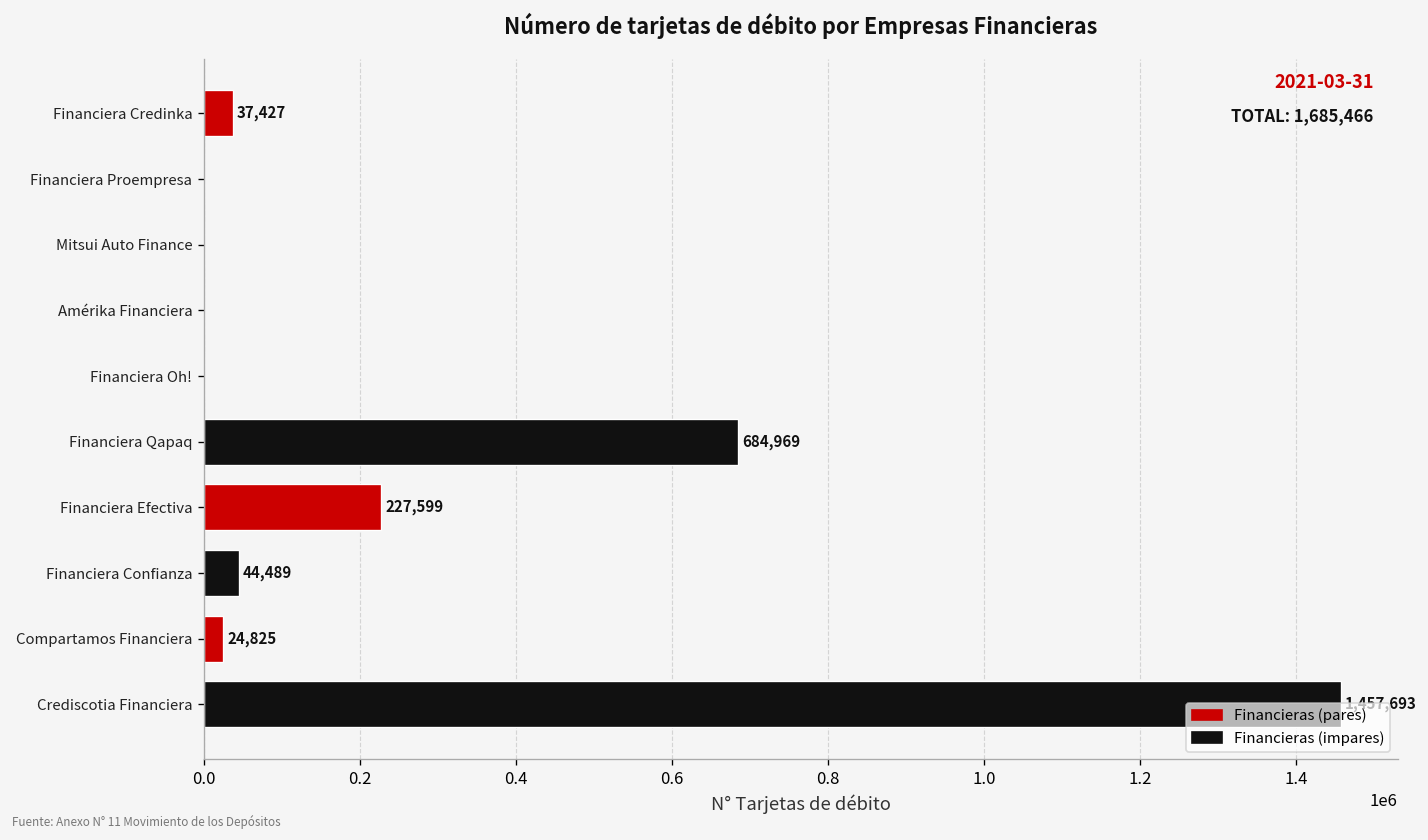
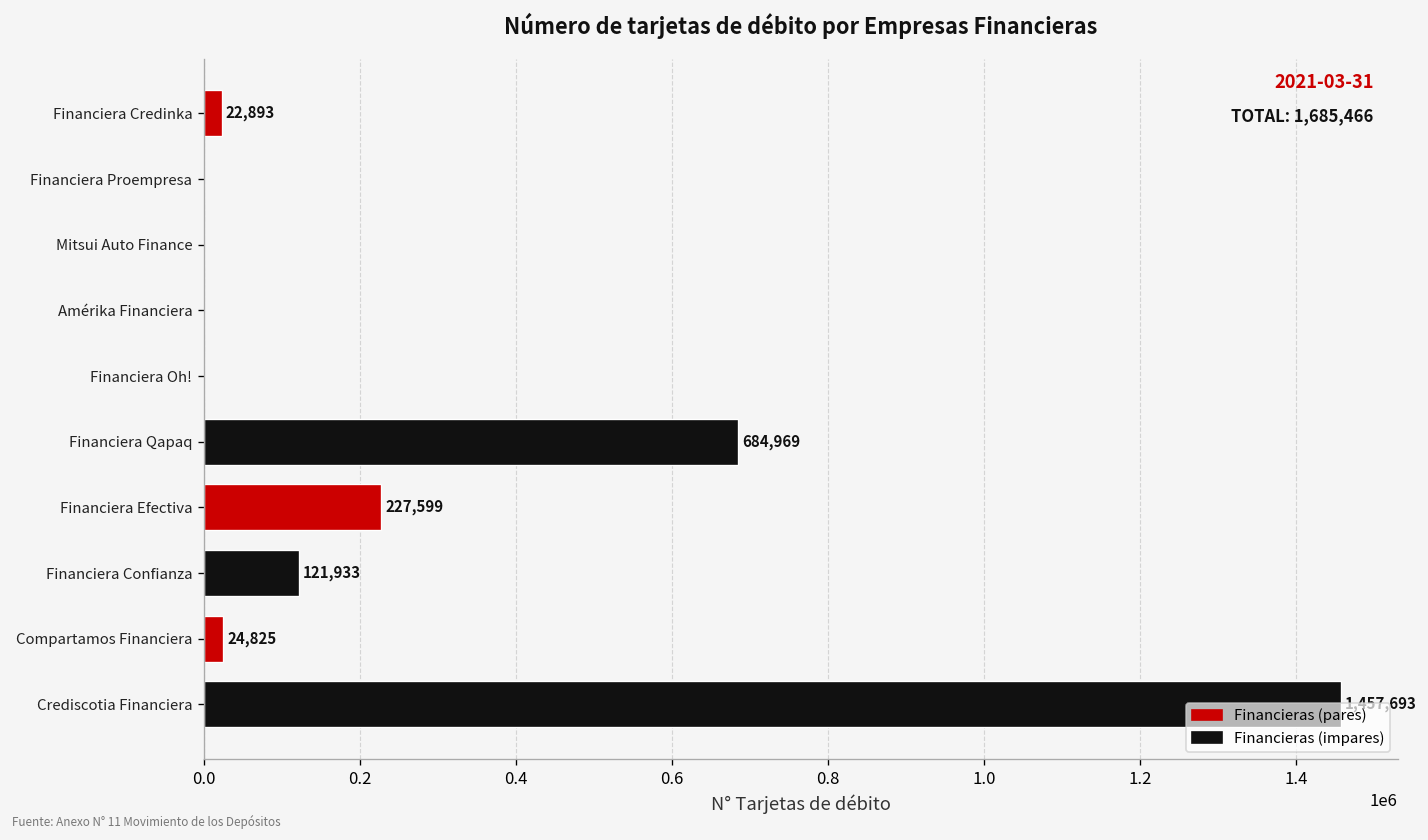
Financiera Credinka: 37,427 -> 22,893
Financiera Confianza: 44,489 -> 121,933
